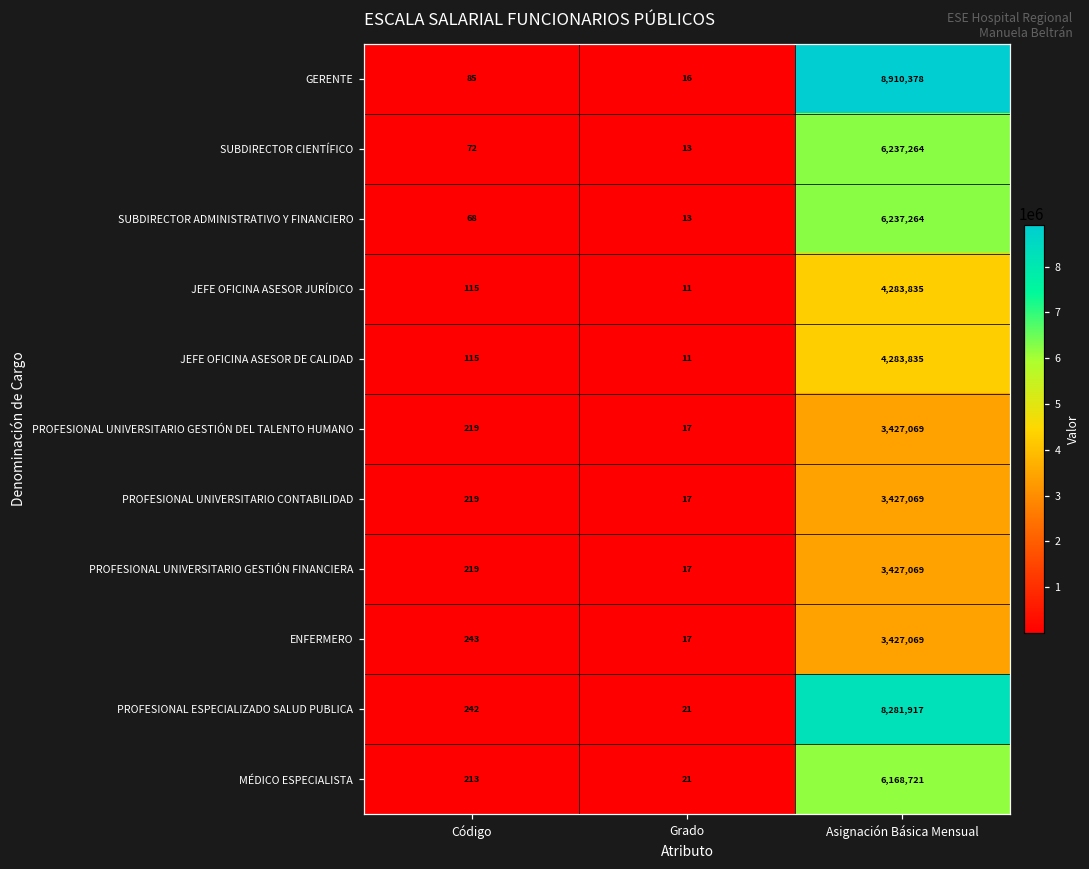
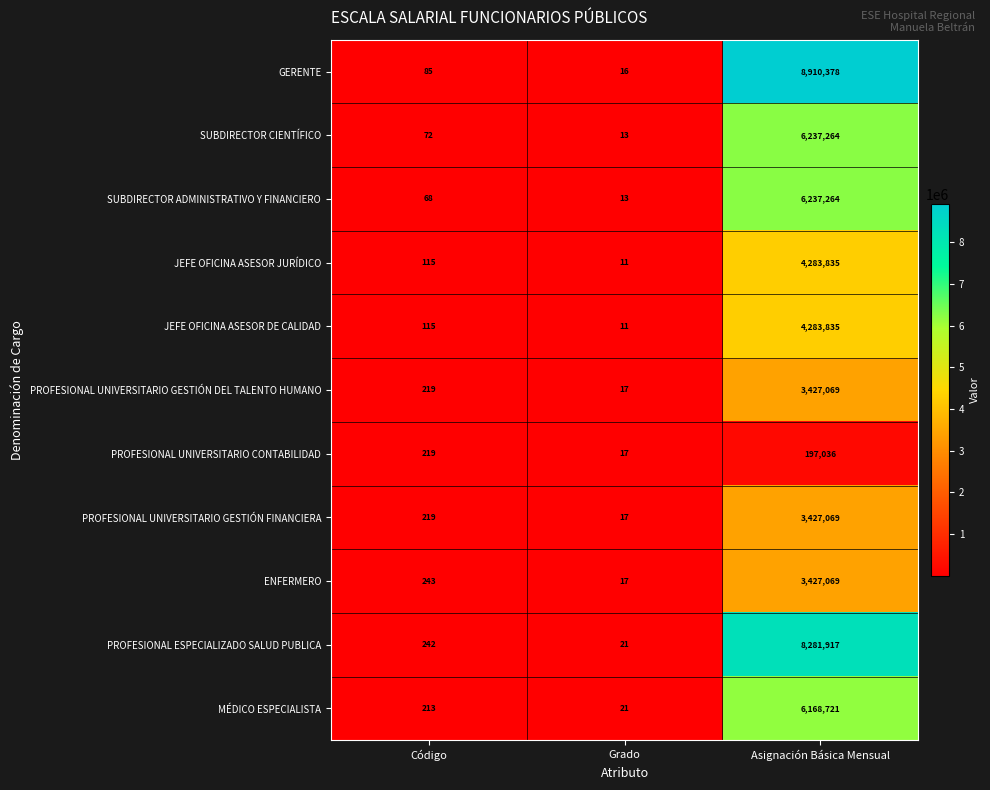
PROFESIONAL UNIVERSITARIO CONTABILIDAD, Asignación Básica Mensual: 3,427,069 -> 197,036
